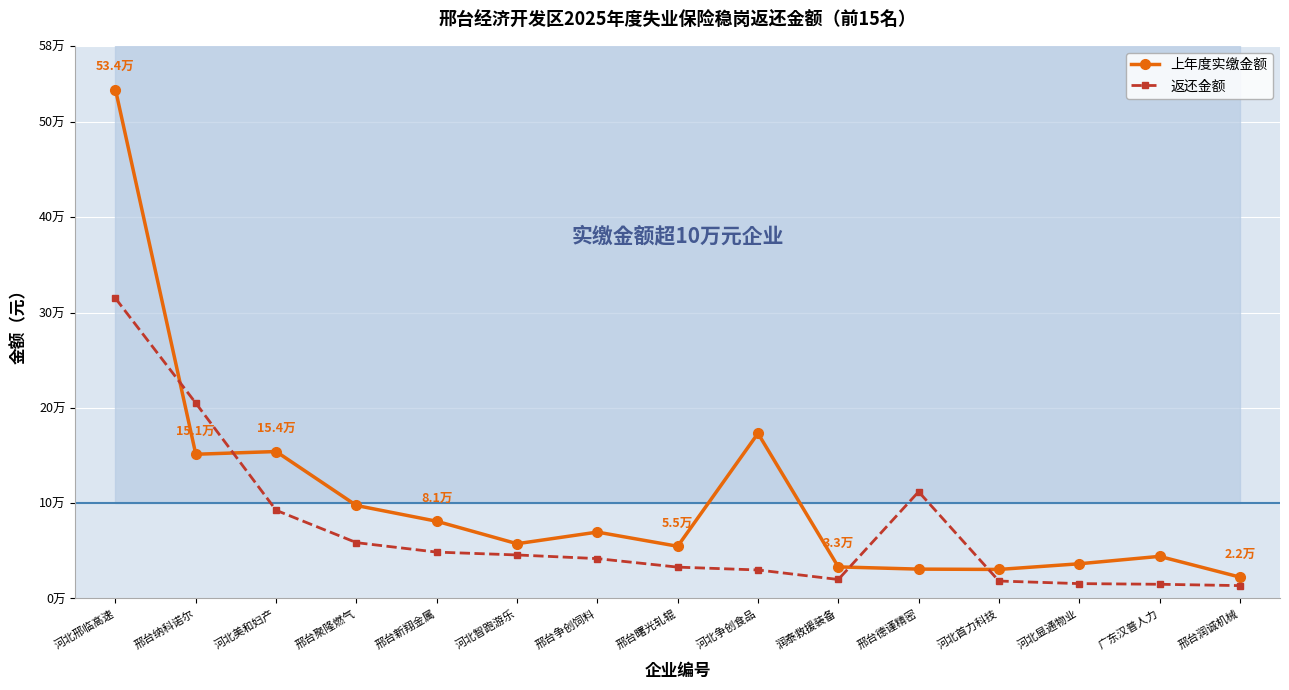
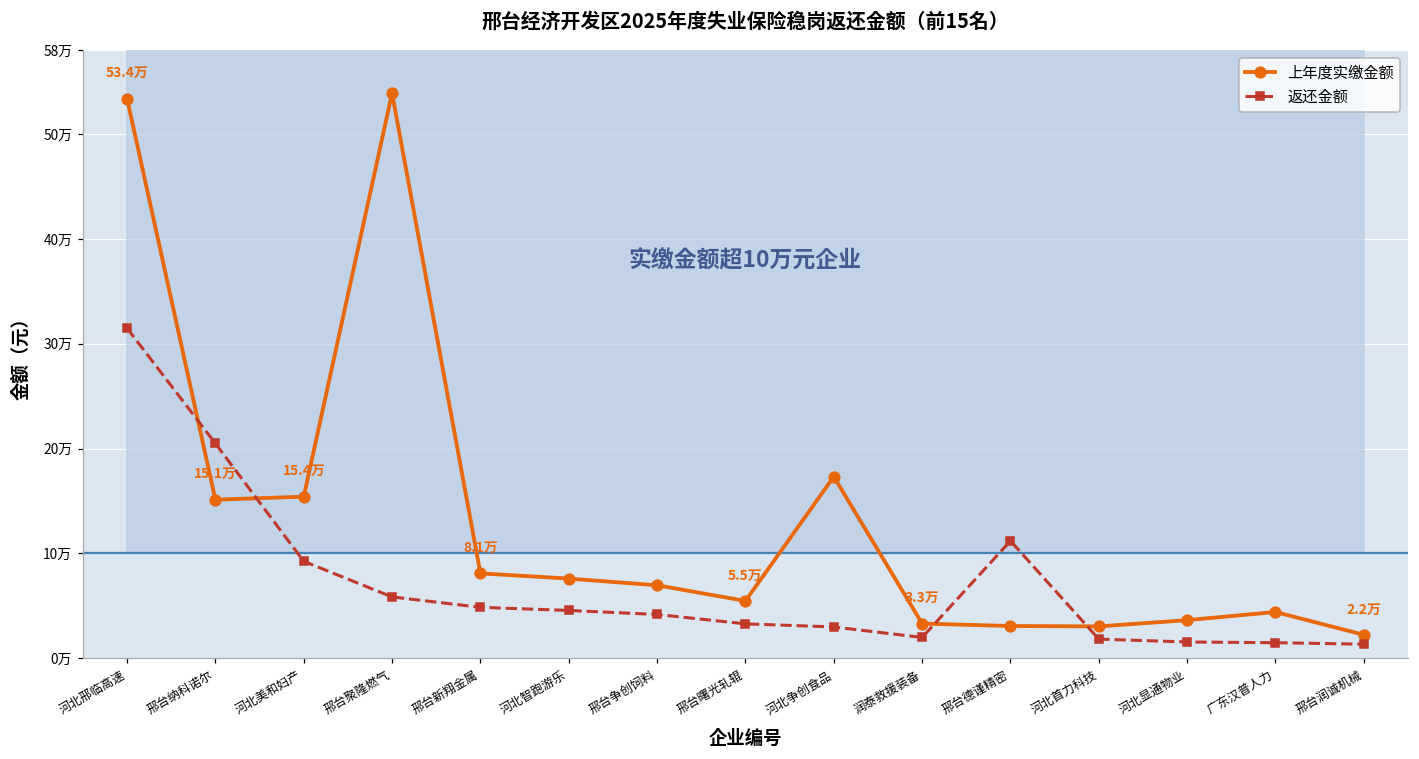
上年度实缴金额, 邢台聚隆燃气: 10万 -> 54万
上年度实缴金额, 河北智跑游乐: 6万 -> 8万
